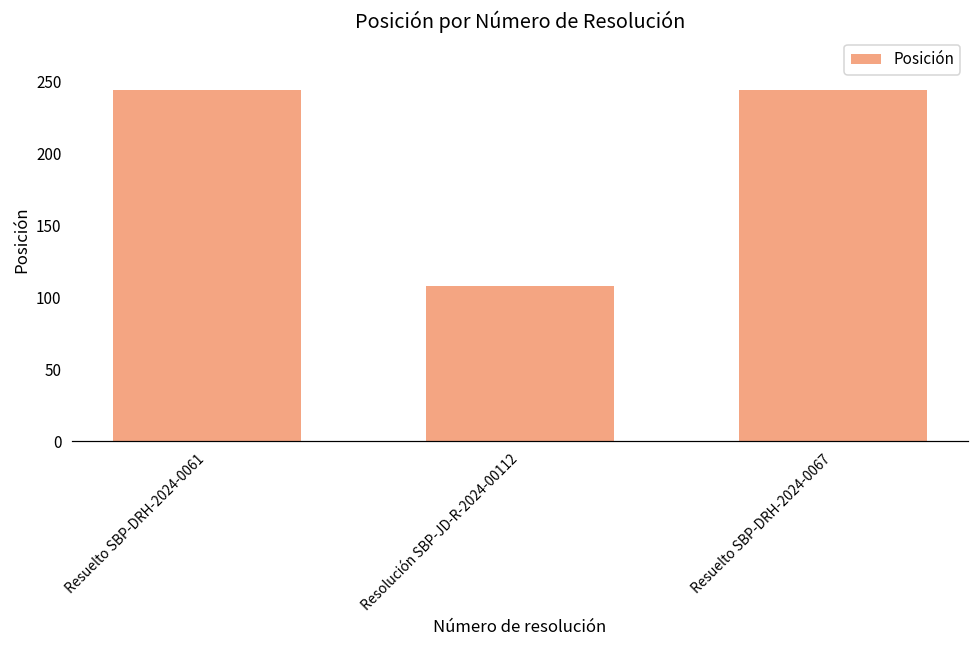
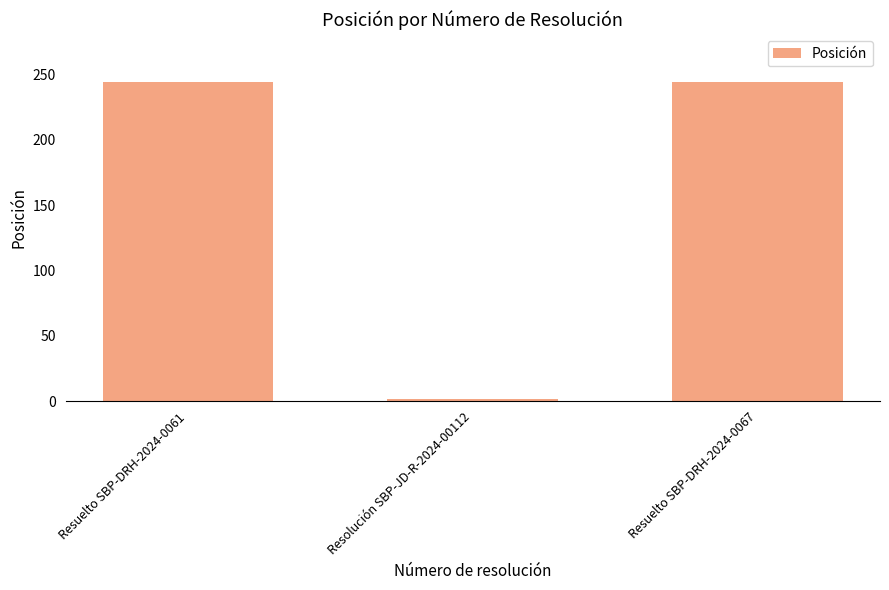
Resolución SBP-JD-R-2024-00112: 108 -> 2
